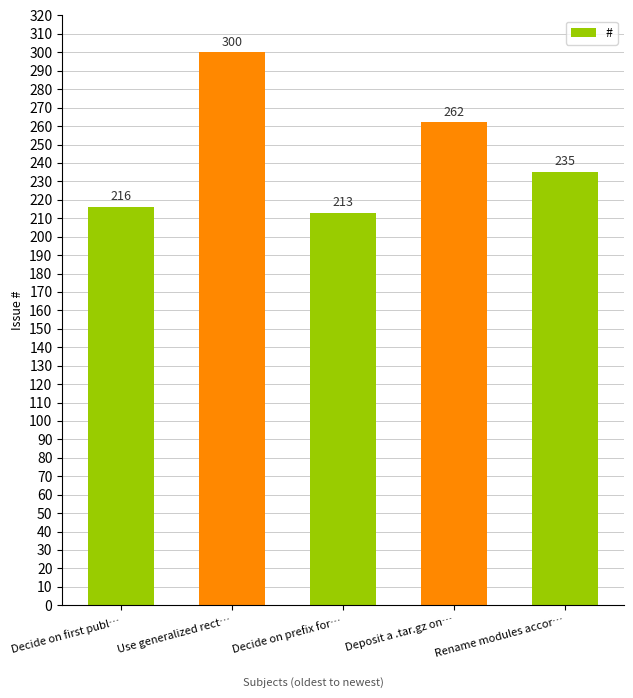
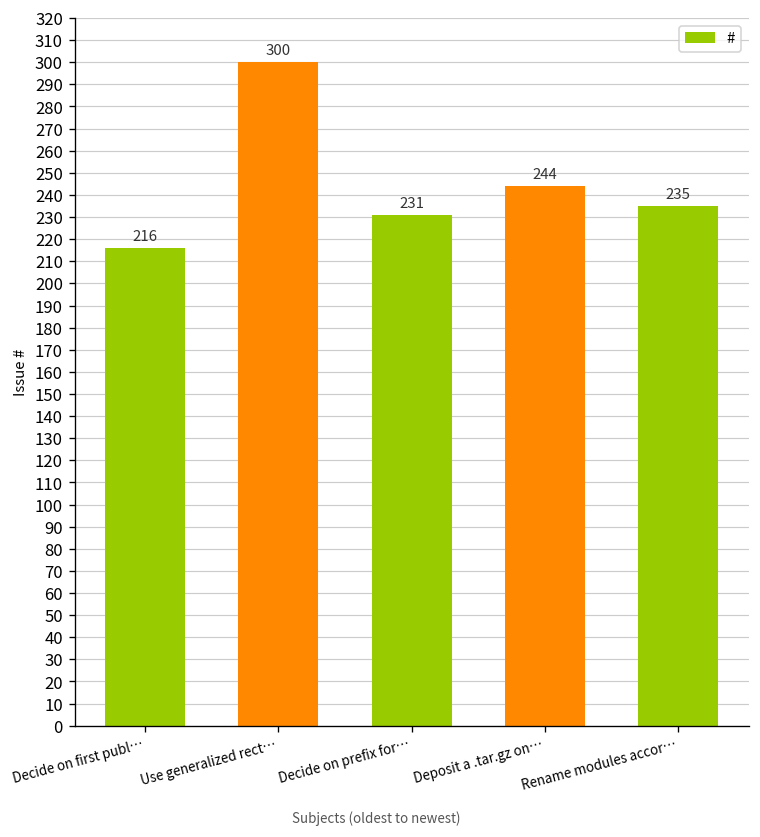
Decide on prefix for…: 213 -> 231
Deposit a .tar.gz on…: 262 -> 244
